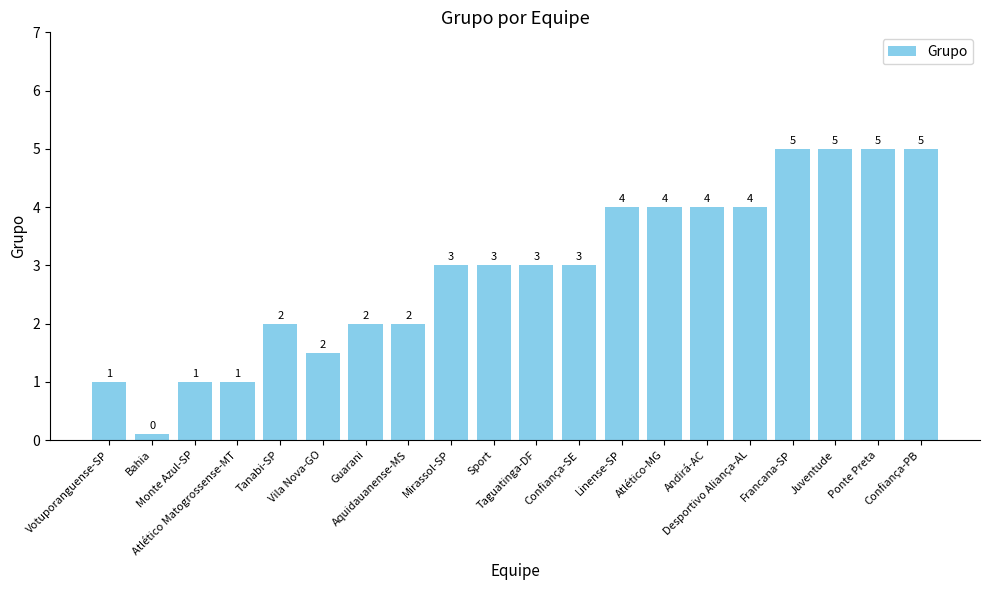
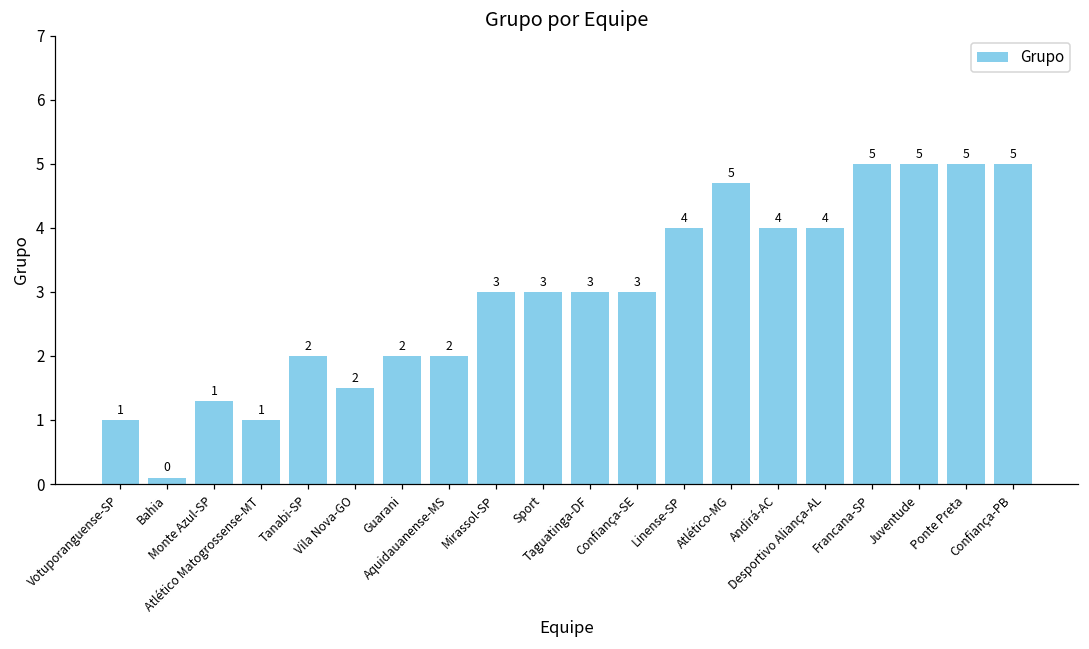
Monte Azul-SP: 1.0 -> 1.3
Atlético-MG: 4 -> 5
